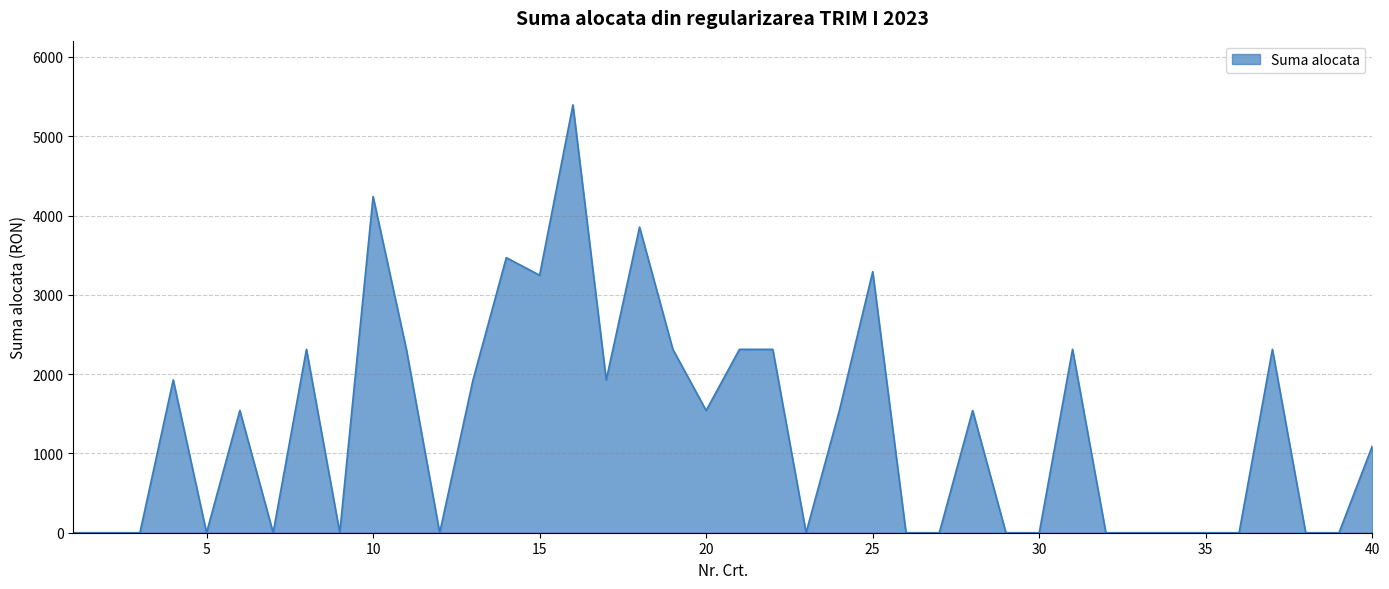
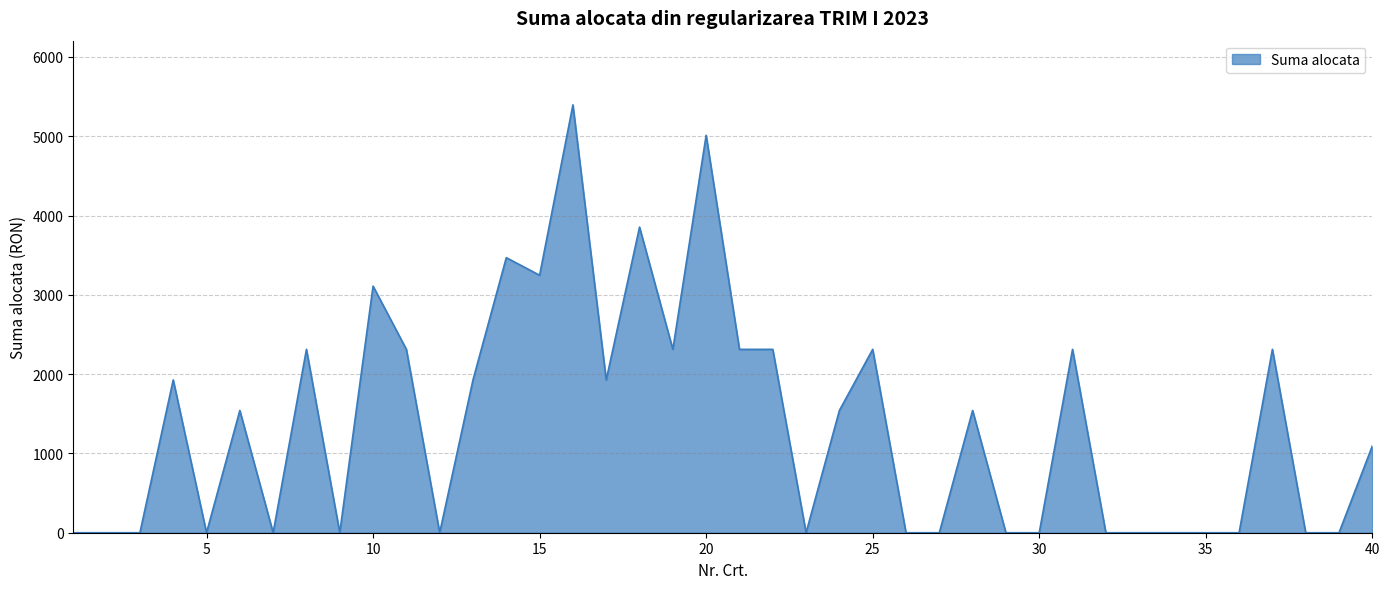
10: 4200 -> 3100
20: 1500 -> 5000
25: 3300 -> 2300
